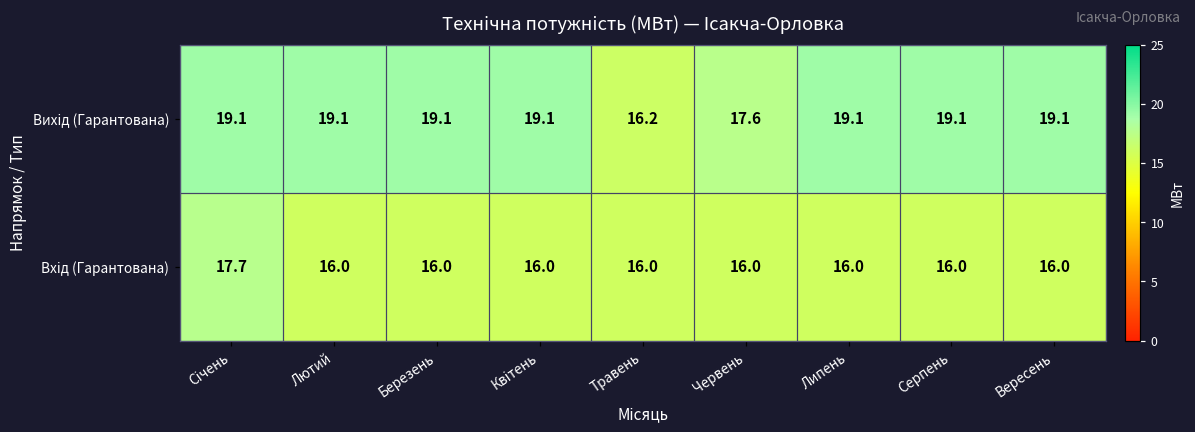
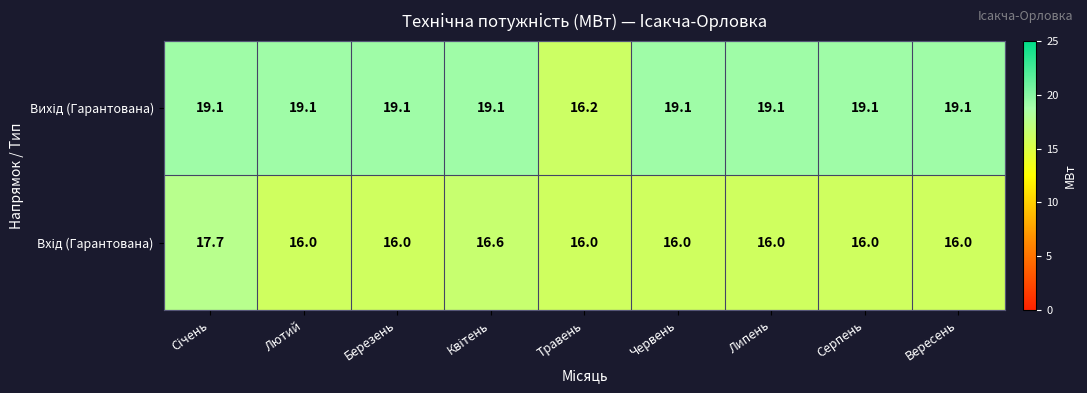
Вихід (Гарантована), Червень: 17.6 -> 19.1
Вхід (Гарантована), Квітень: 16.0 -> 16.6
